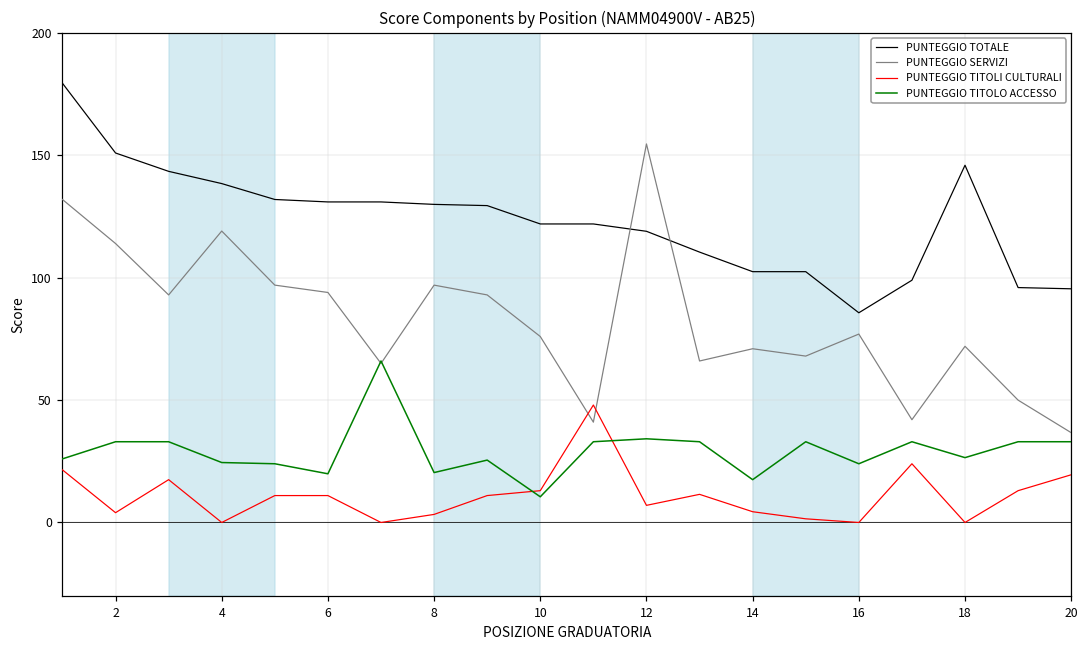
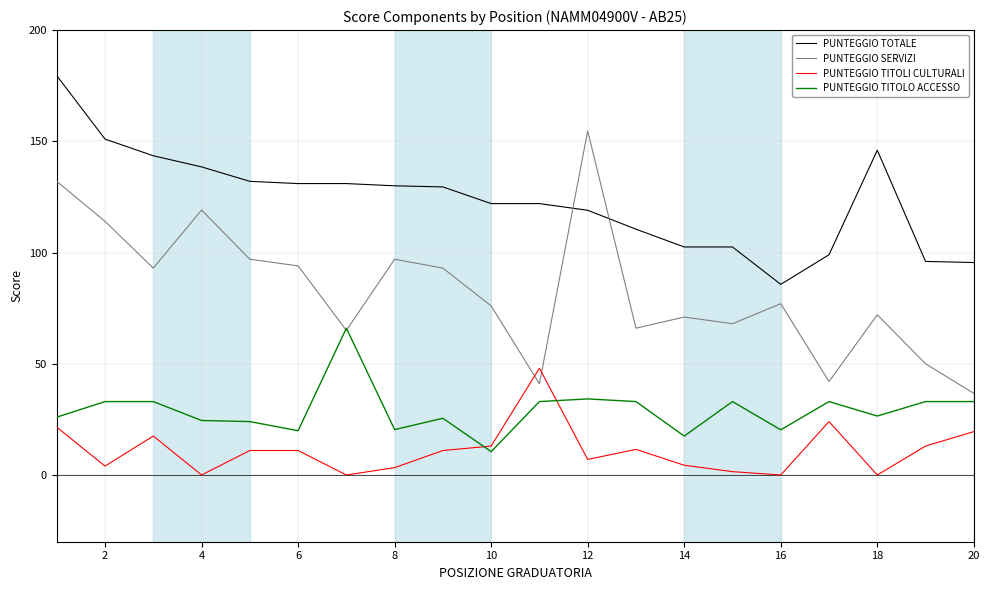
PUNTEGGIO TITOLO ACCESSO, 16: 24 -> 20
